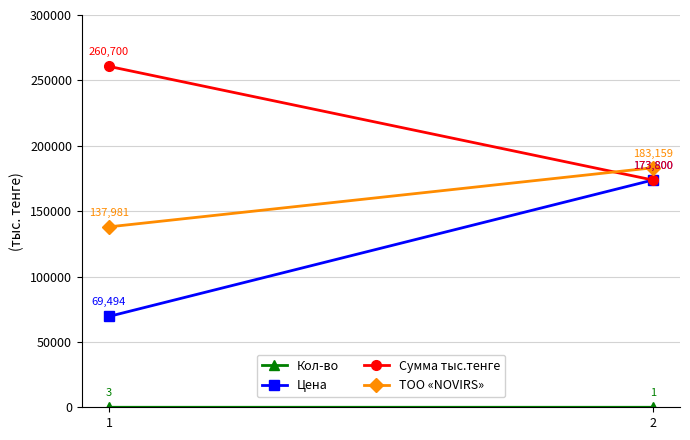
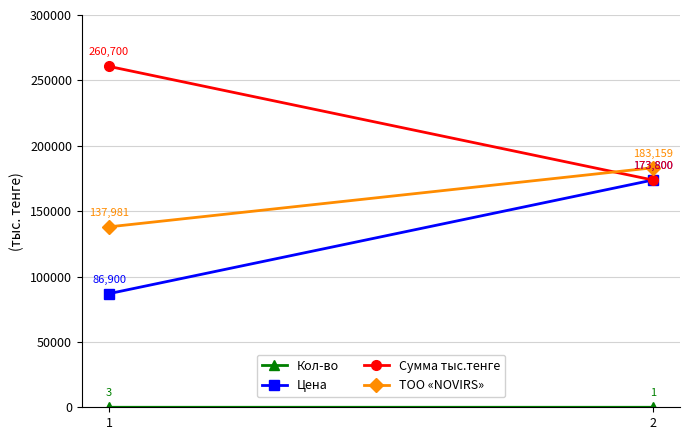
Цена, 1: 69,494 -> 86,900
